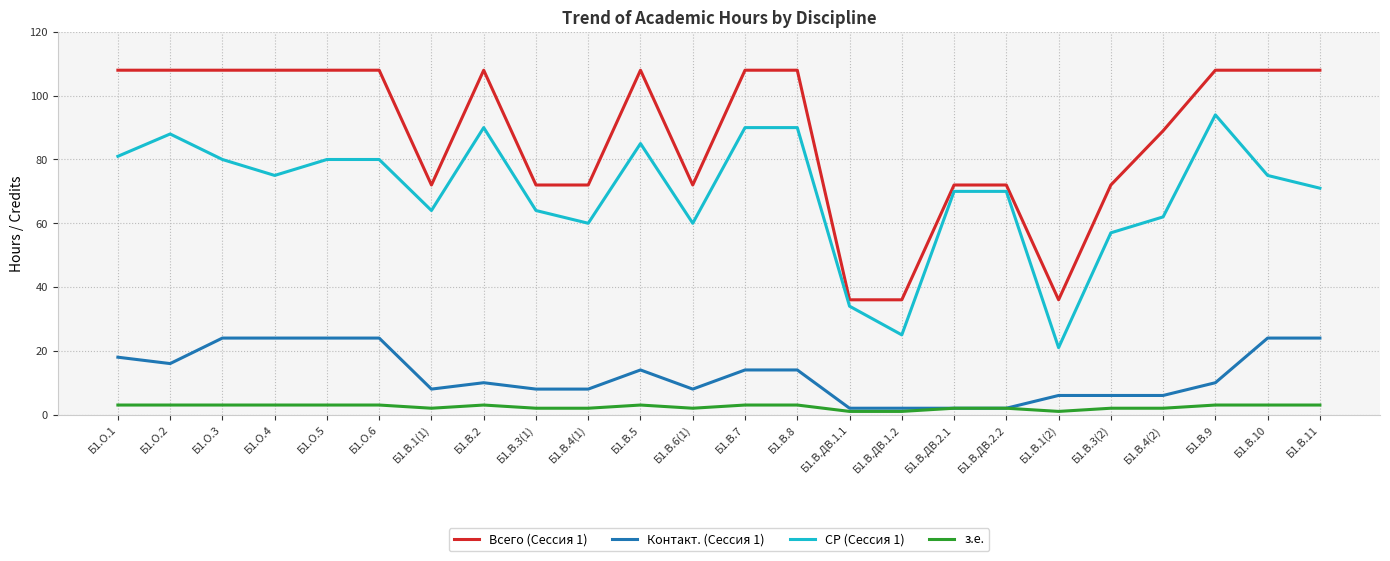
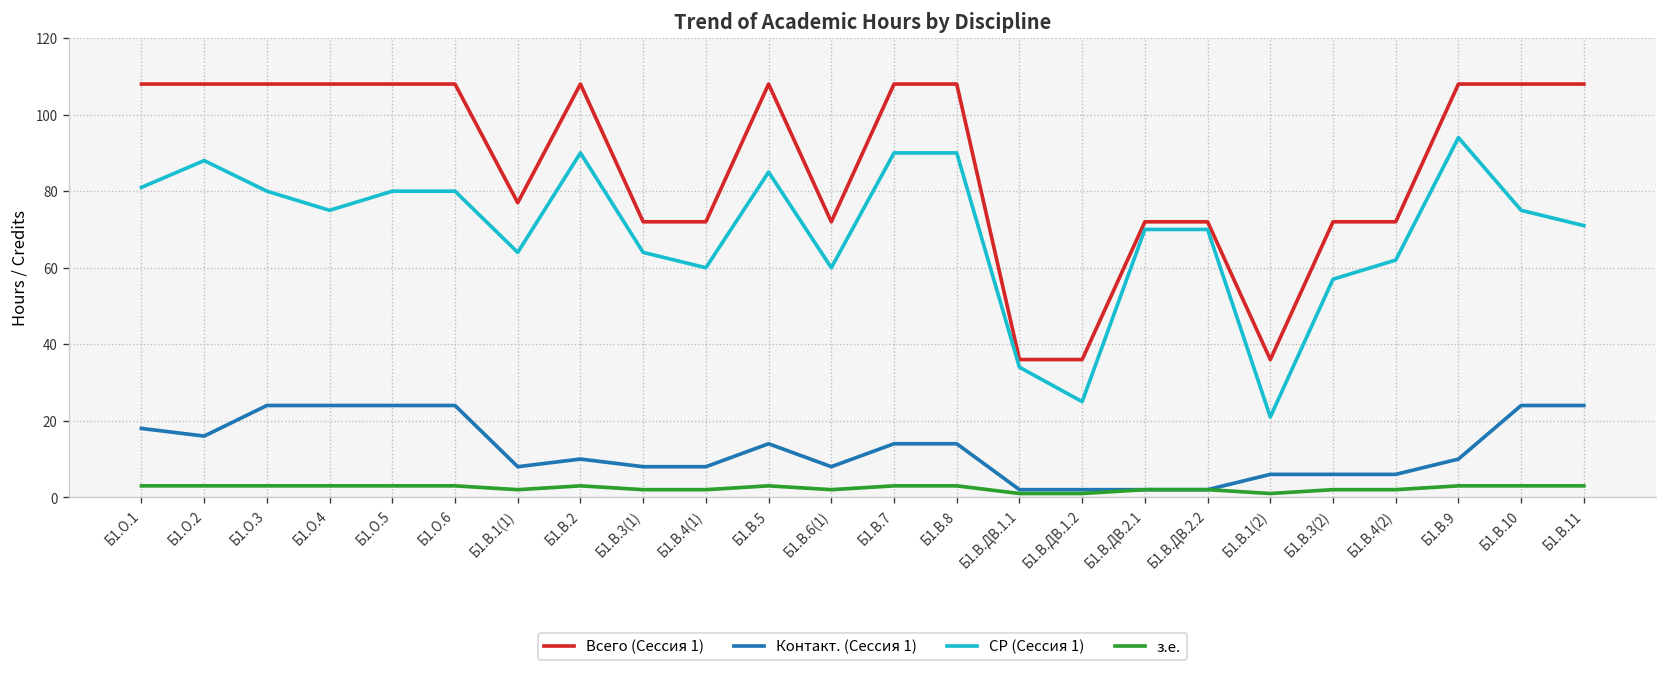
Всего (Сессия 1), Б1.В.1(1): 72 -> 77
Всего (Сессия 1), Б1.В.4(2): 89 -> 72
